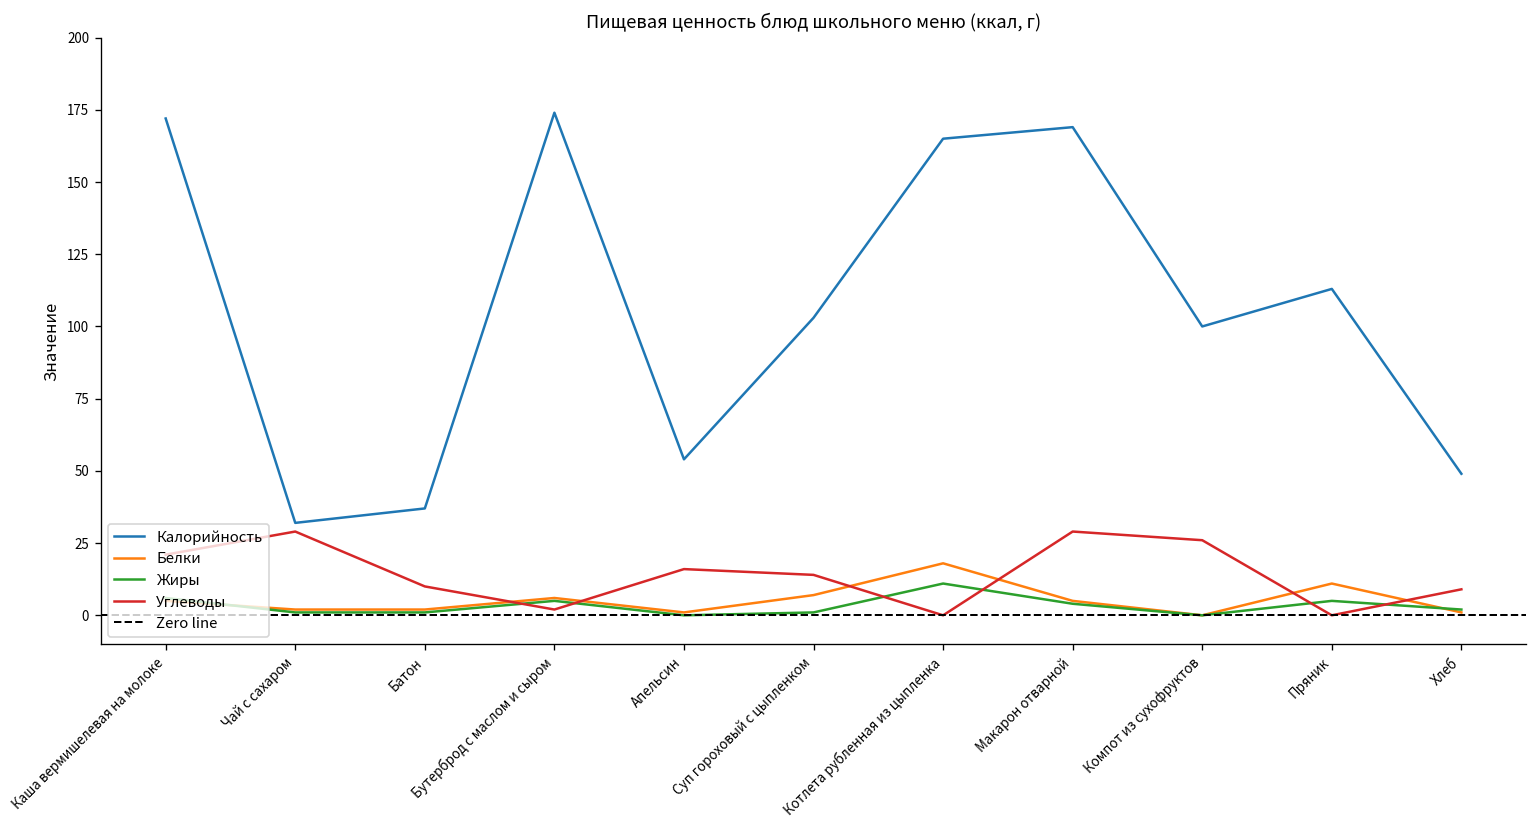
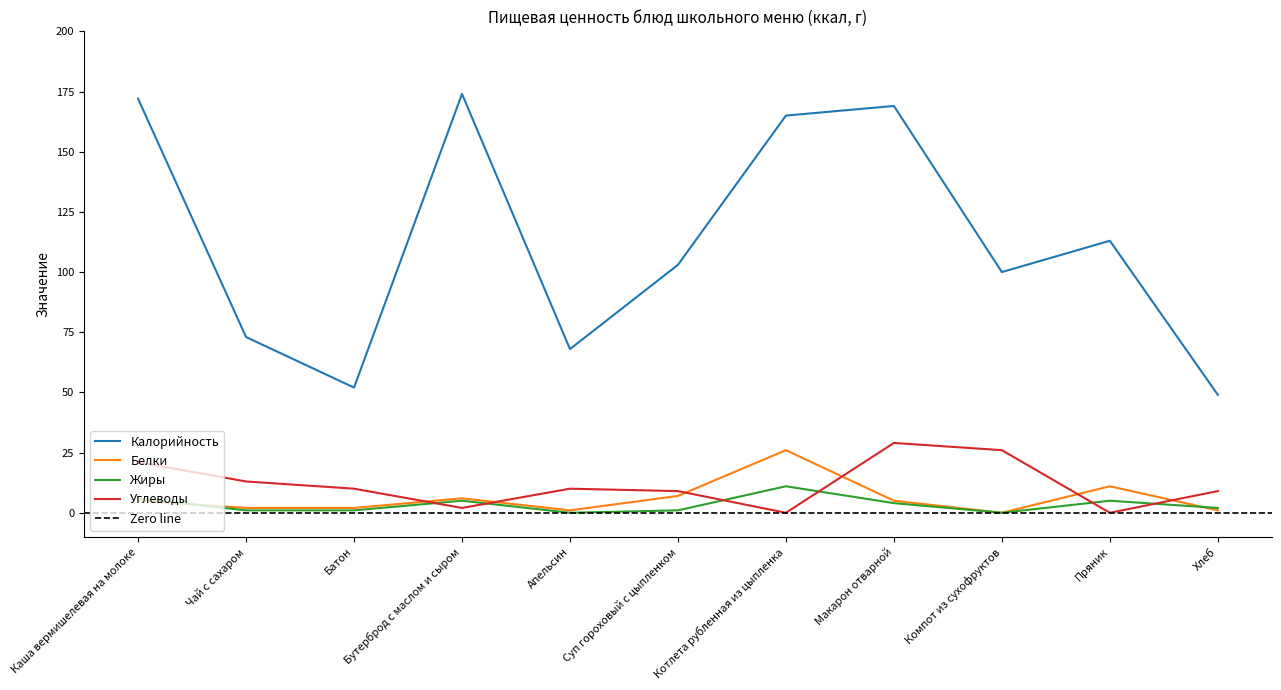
Калорийность, Чай с сахаром: 32 -> 73
Углеводы, Чай с сахаром: 29 -> 13
Калорийность, Батон: 37 -> 52
Калорийность, Апельсин: 54 -> 68
Углеводы, Апельсин: 16 -> 10
Углеводы, Суп гороховый с цыпленком: 14 -> 9
Белки, Котлета рубленная из цыпленка: 18 -> 26
